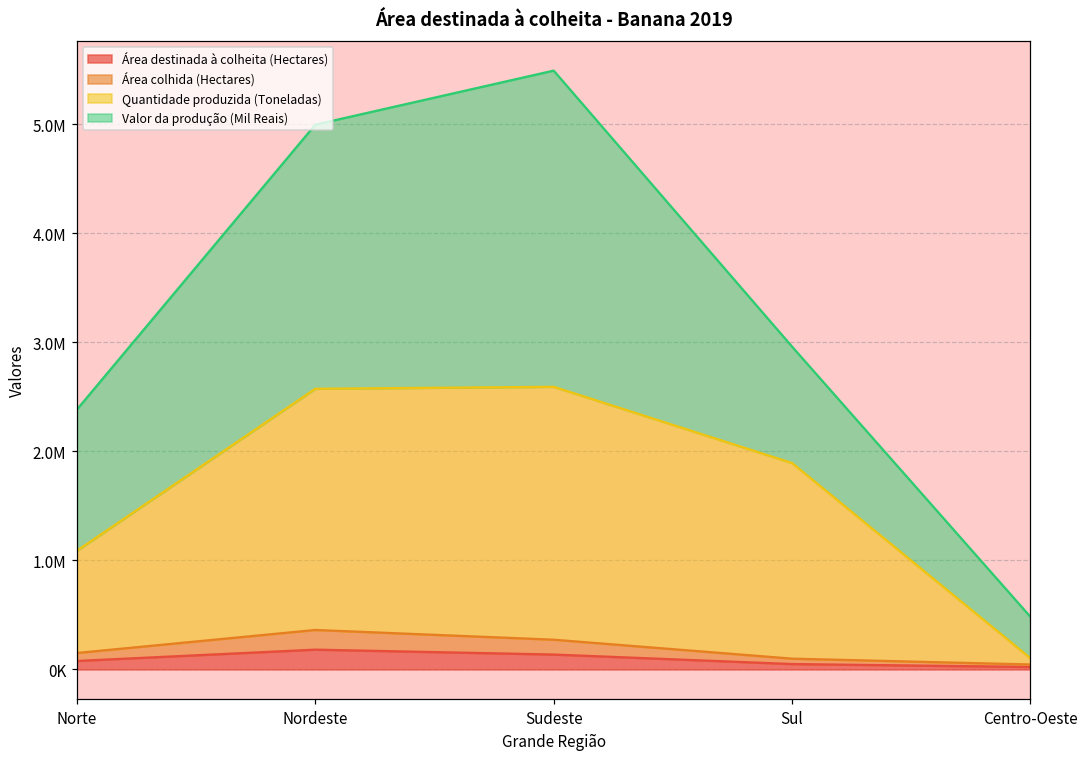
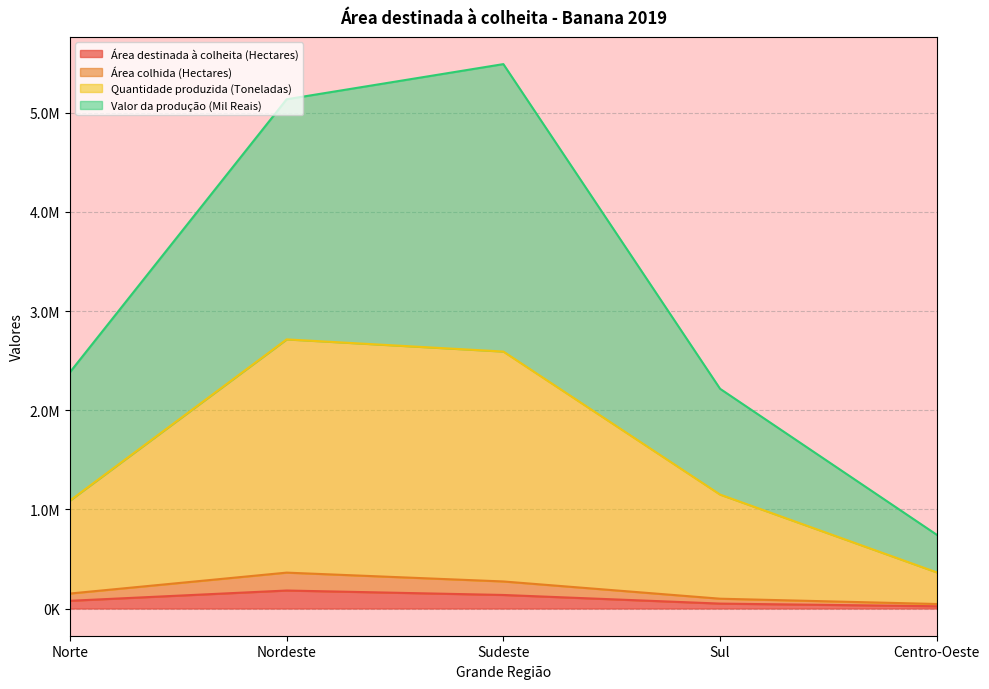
Quantidade produzida (Toneladas), Nordeste: 2200000 -> 2400000
Quantidade produzida (Toneladas), Sul: 1800000 -> 1100000
Quantidade produzida (Toneladas), Centro-Oeste: 100000 -> 300000
